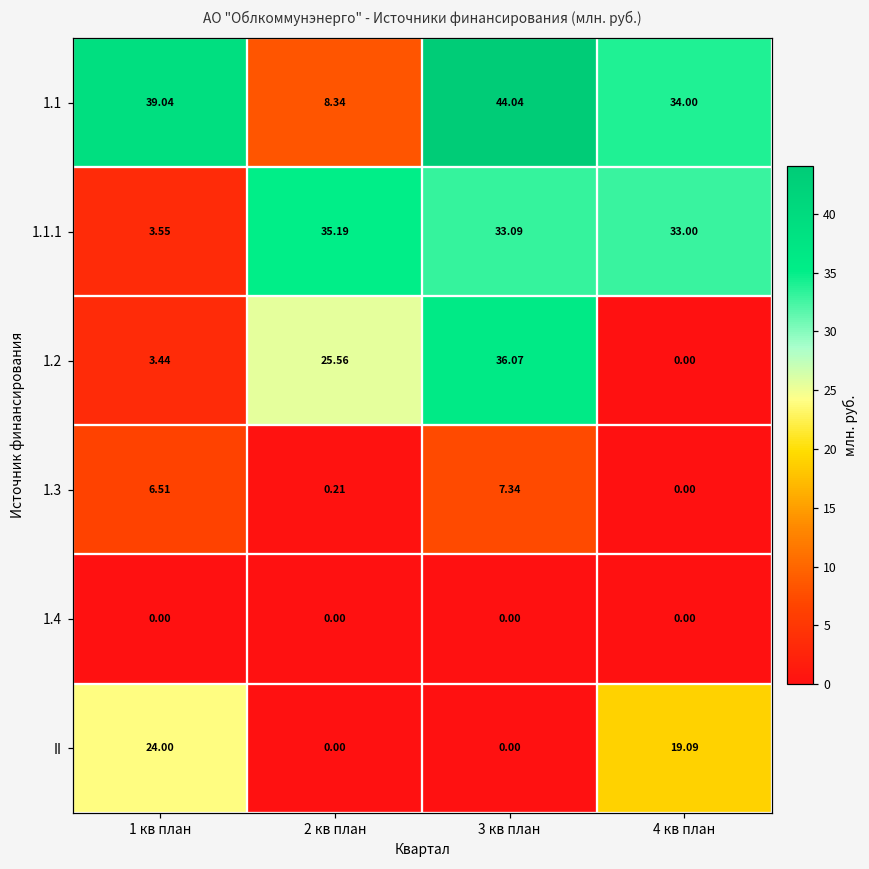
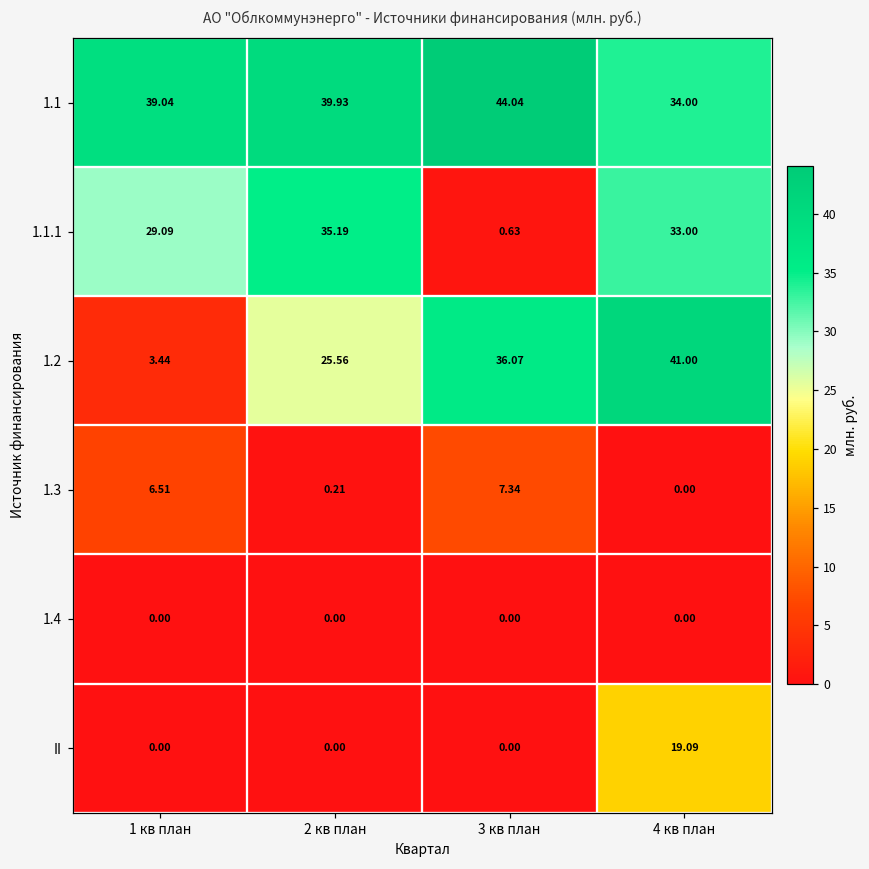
1.1, 2 кв план: 8.34 -> 39.93
1.1.1, 1 кв план: 3.55 -> 29.09
1.1.1, 3 кв план: 33.09 -> 0.63
1.2, 4 кв план: 0.00 -> 41.00
II, 1 кв план: 24.00 -> 0.00
